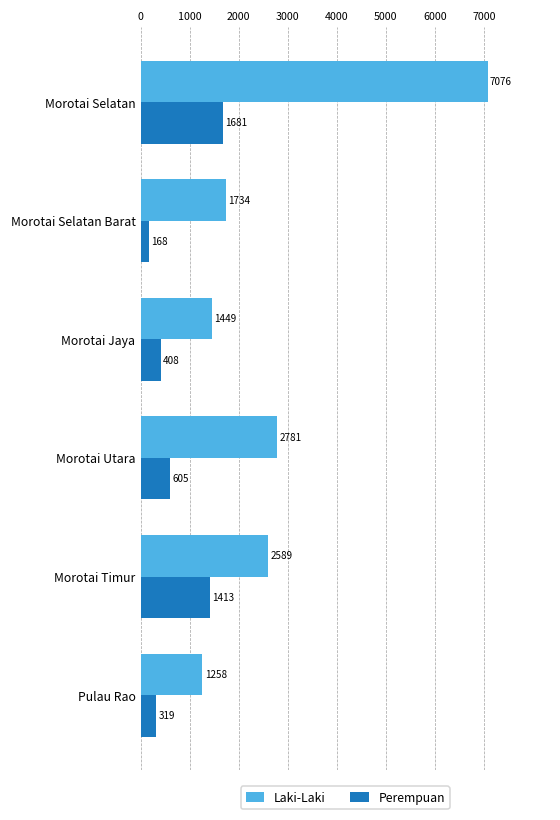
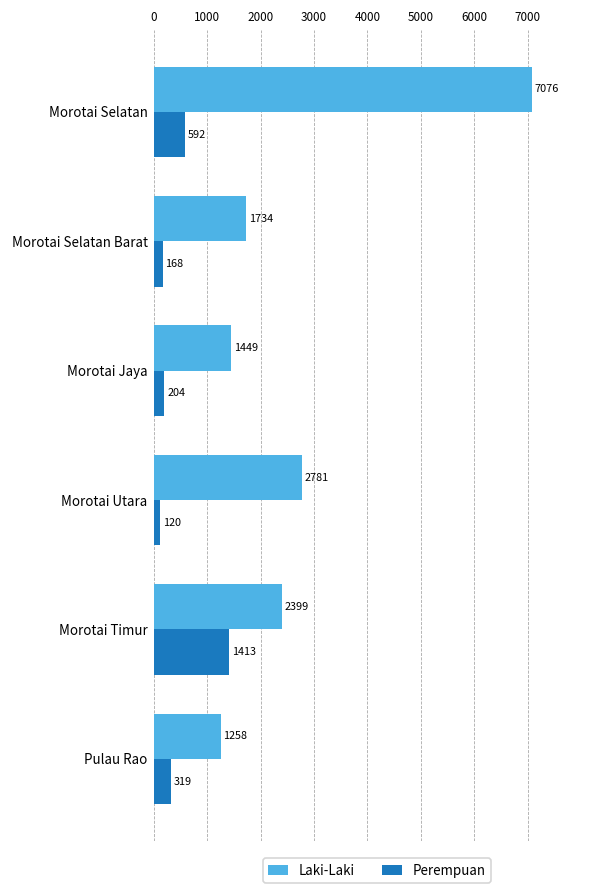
Perempuan, Morotai Selatan: 1681 -> 592
Perempuan, Morotai Jaya: 408 -> 204
Perempuan, Morotai Utara: 605 -> 120
Laki-Laki, Morotai Timur: 2589 -> 2399
